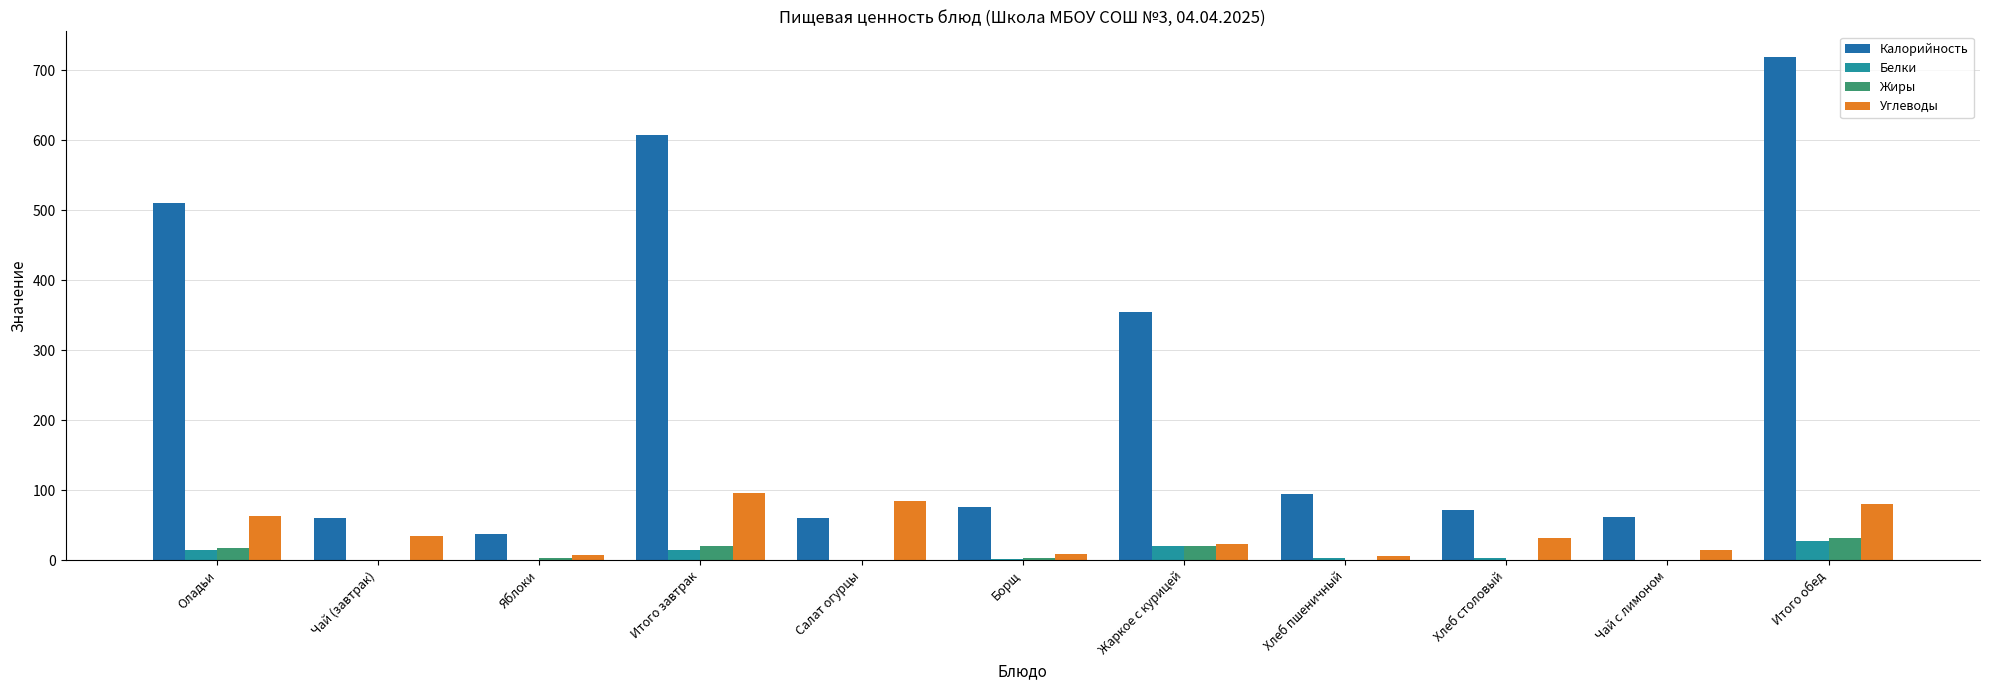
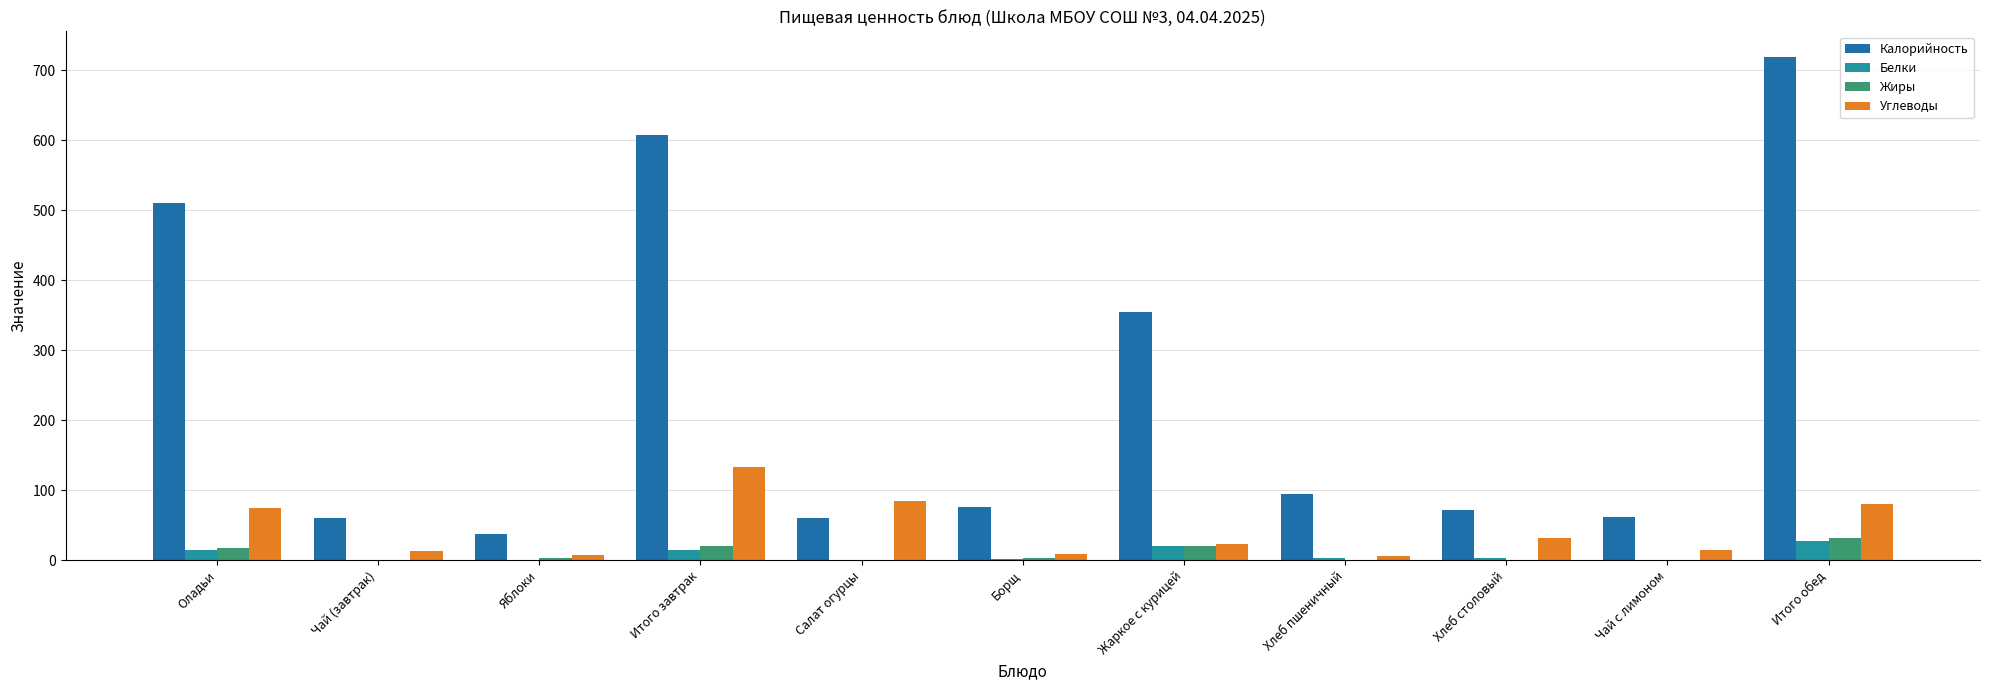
Углеводы, Оладьи: 60 -> 80
Углеводы, Чай (завтрак): 30 -> 10
Углеводы, Итого завтрак: 100 -> 130
